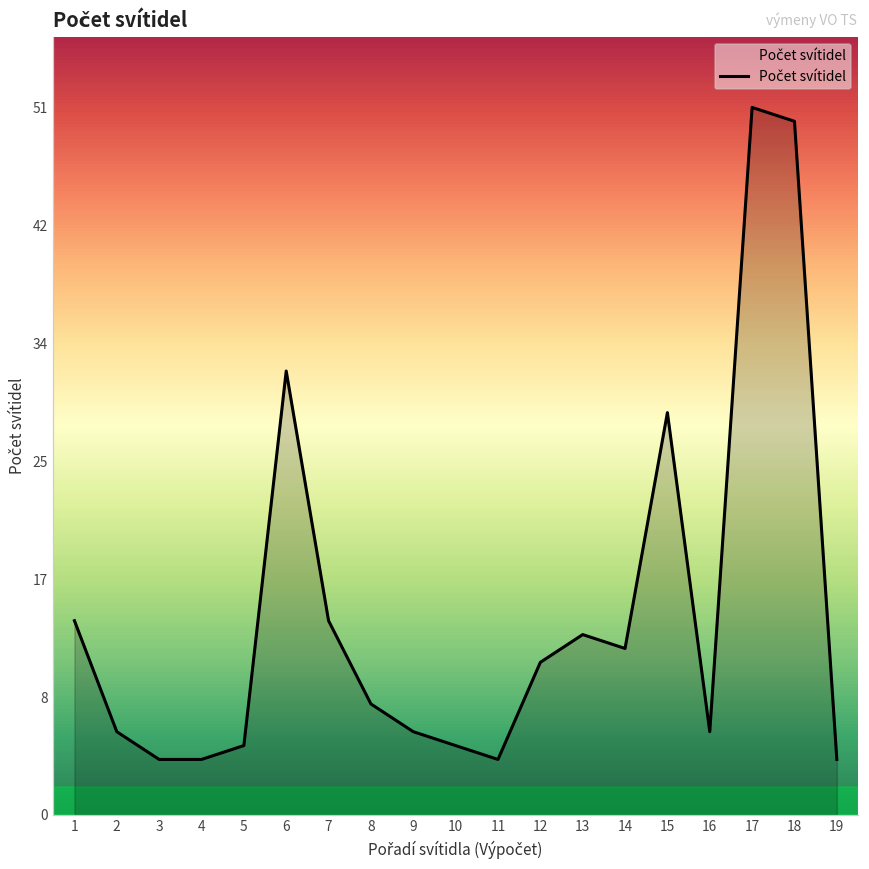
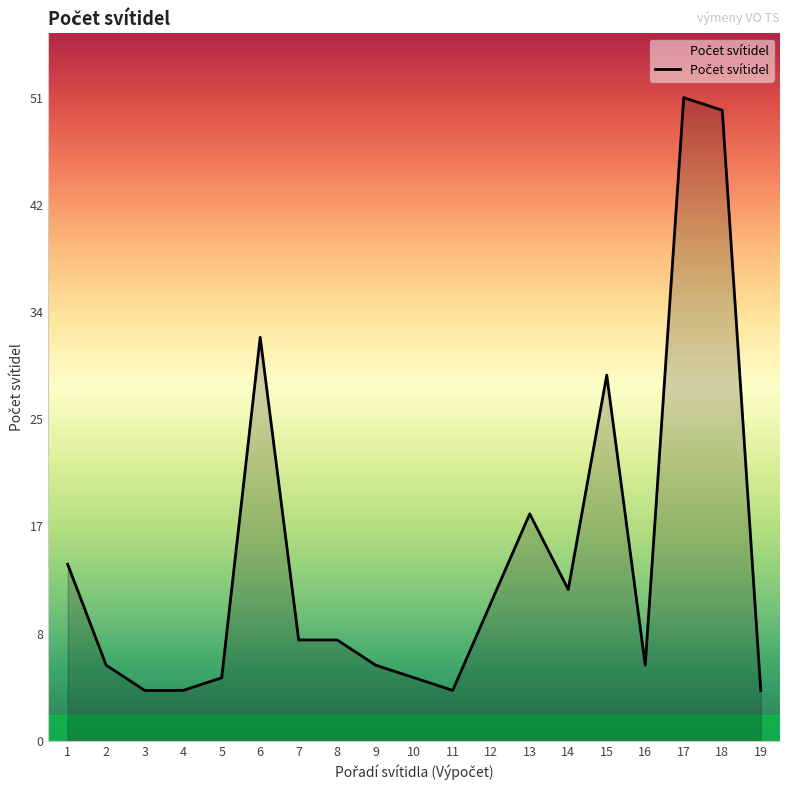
7: 14 -> 8
13: 13 -> 18
